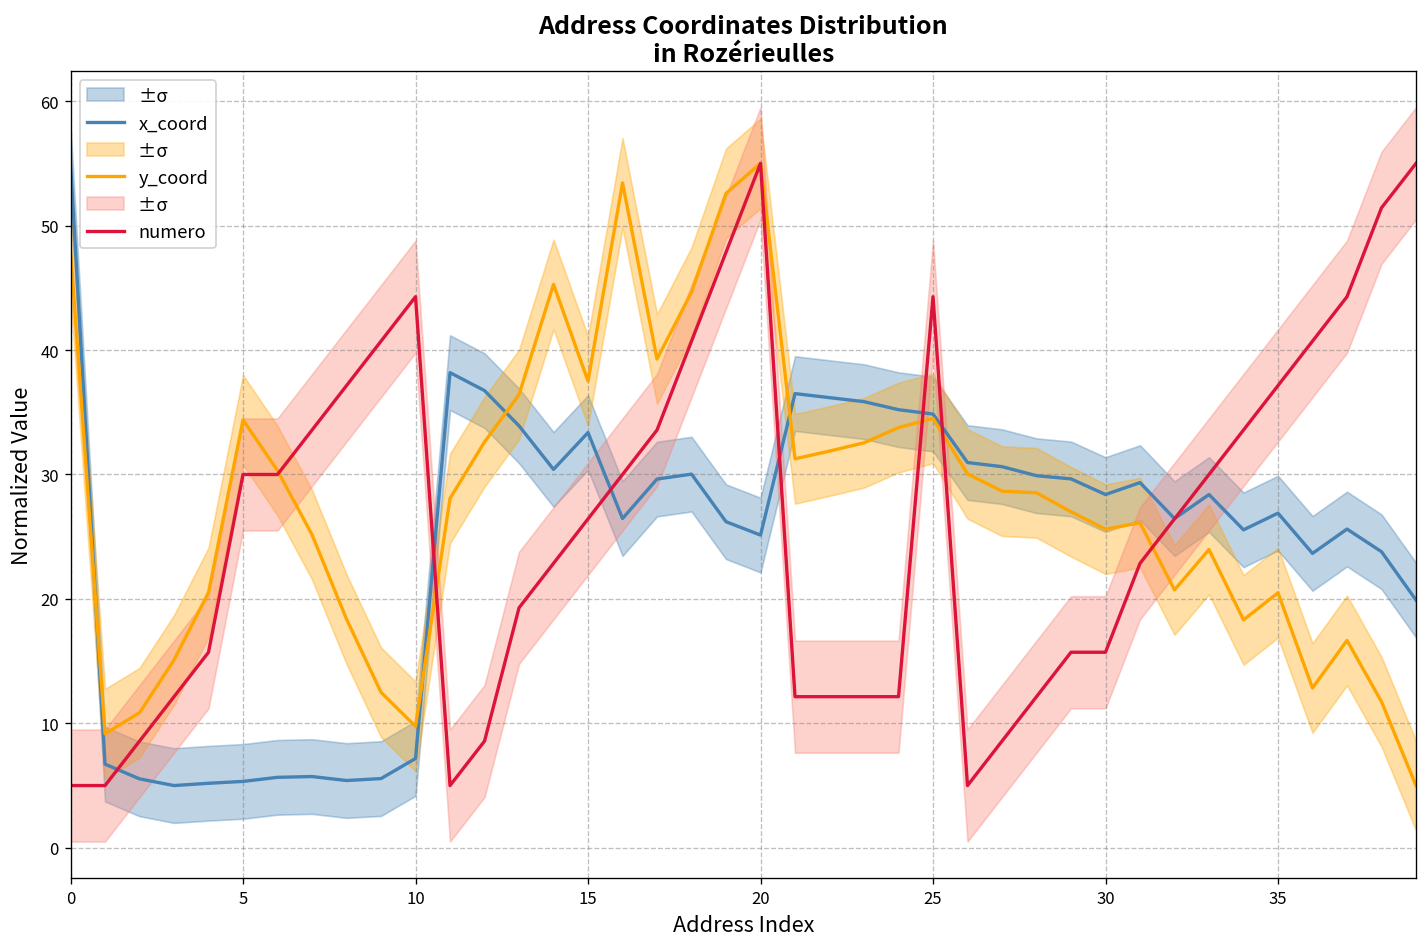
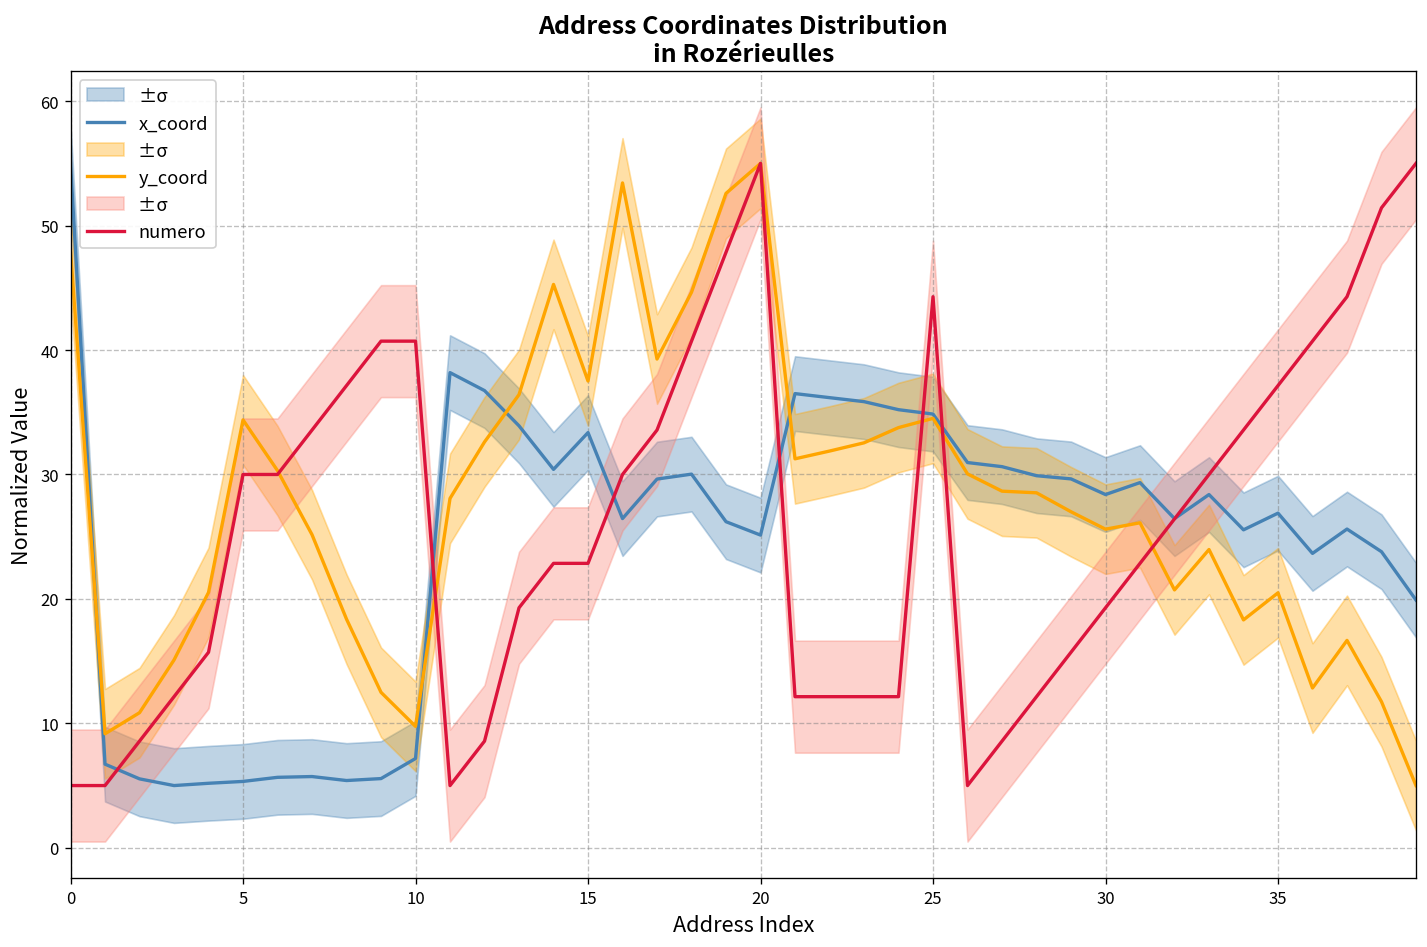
numero, 10: 44.3 -> 40.7
numero, 15: 26.4 -> 22.9
numero, 30: 15.7 -> 19.3
